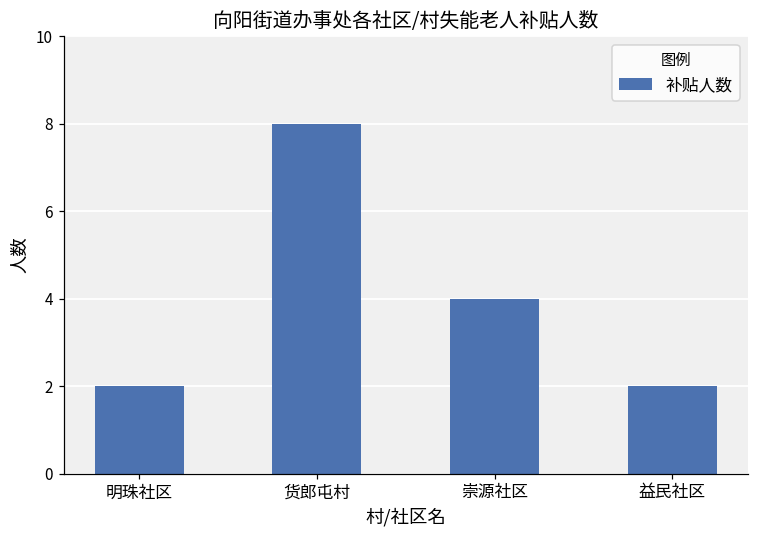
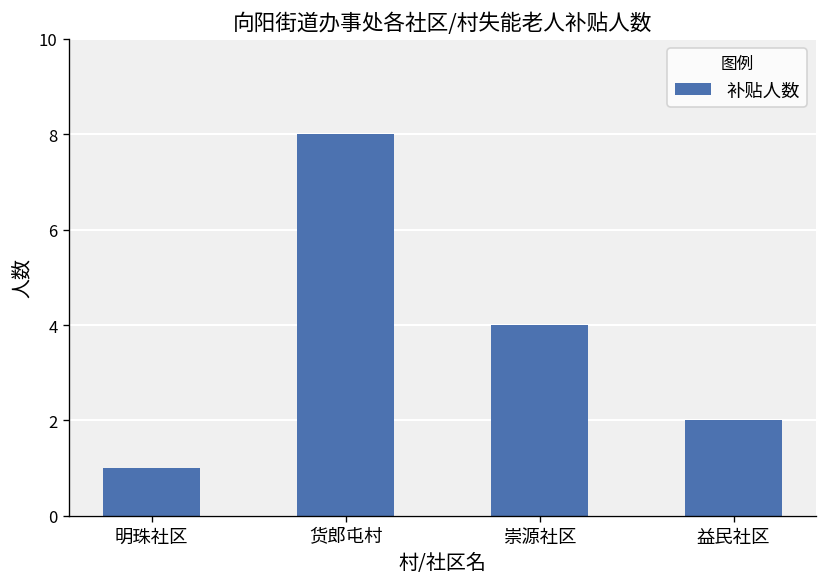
明珠社区: 2 -> 1
